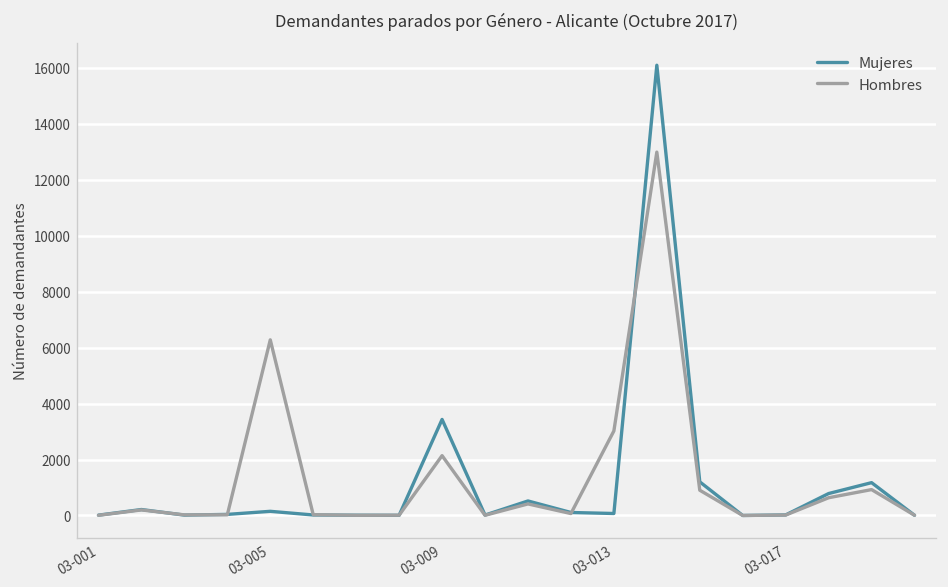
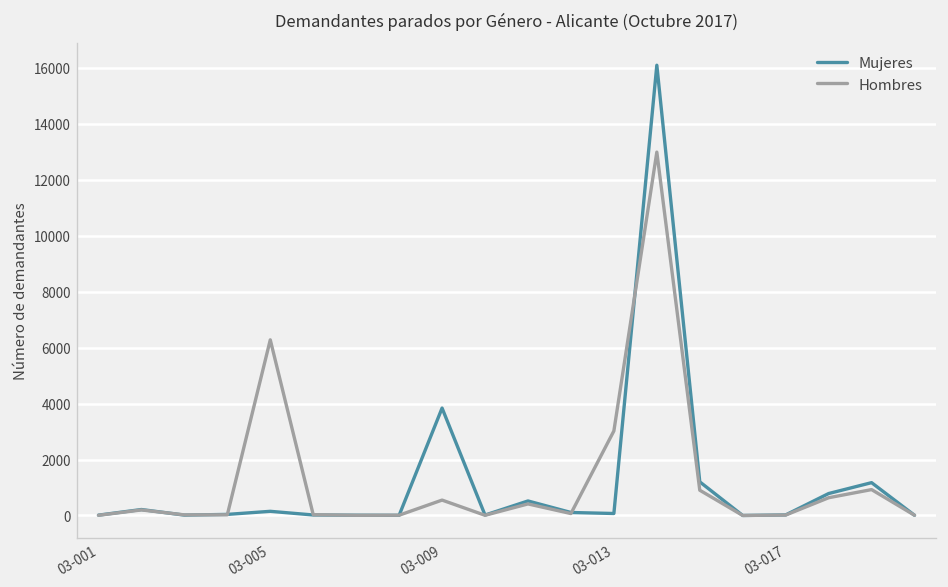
Mujeres, 03-009: 3400 -> 3800
Hombres, 03-009: 2100 -> 600
